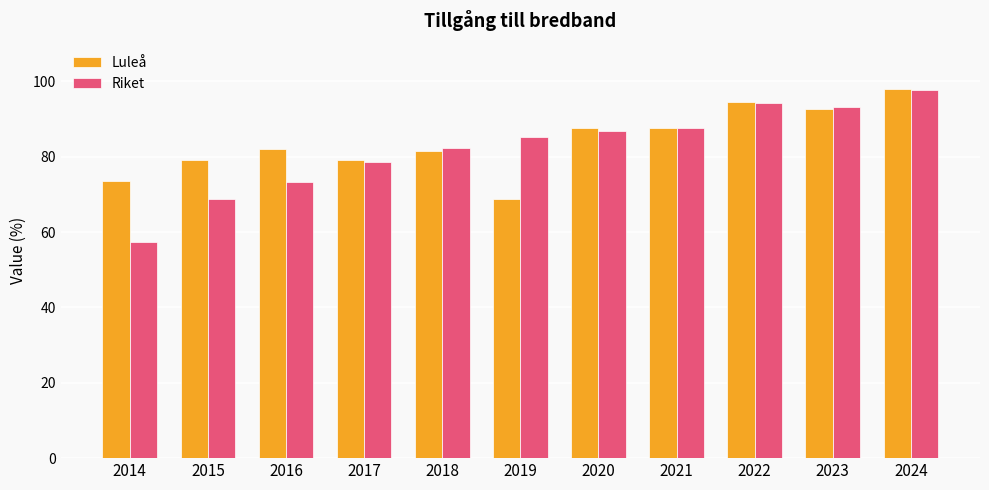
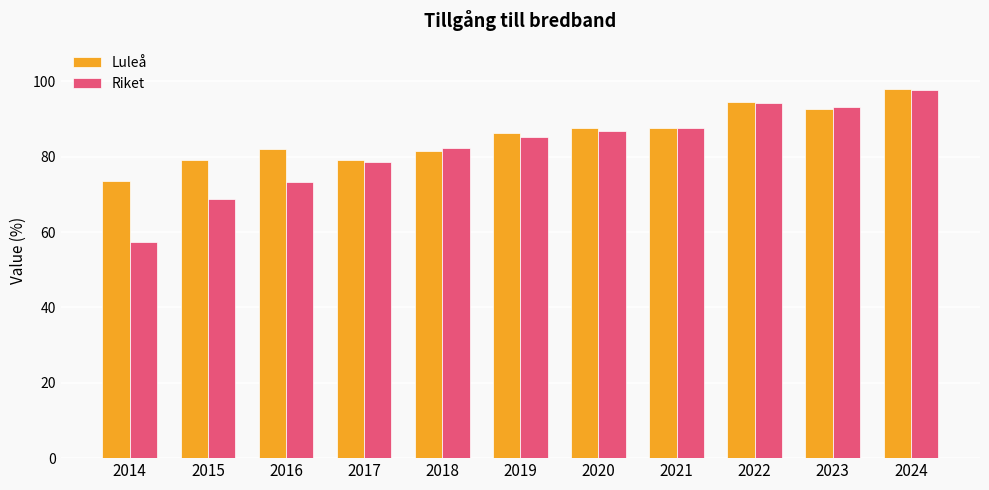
Luleå, 2019: 69 -> 86
